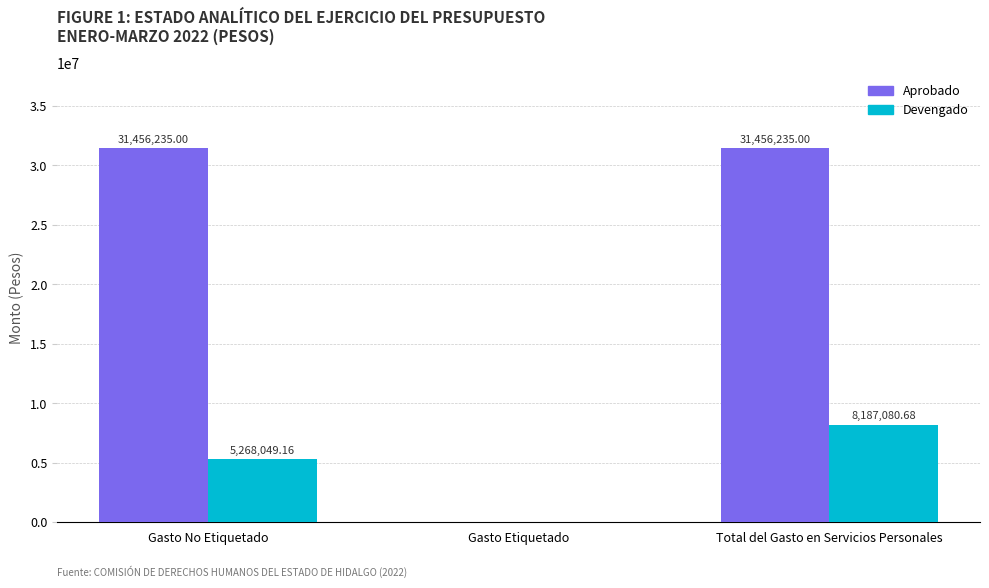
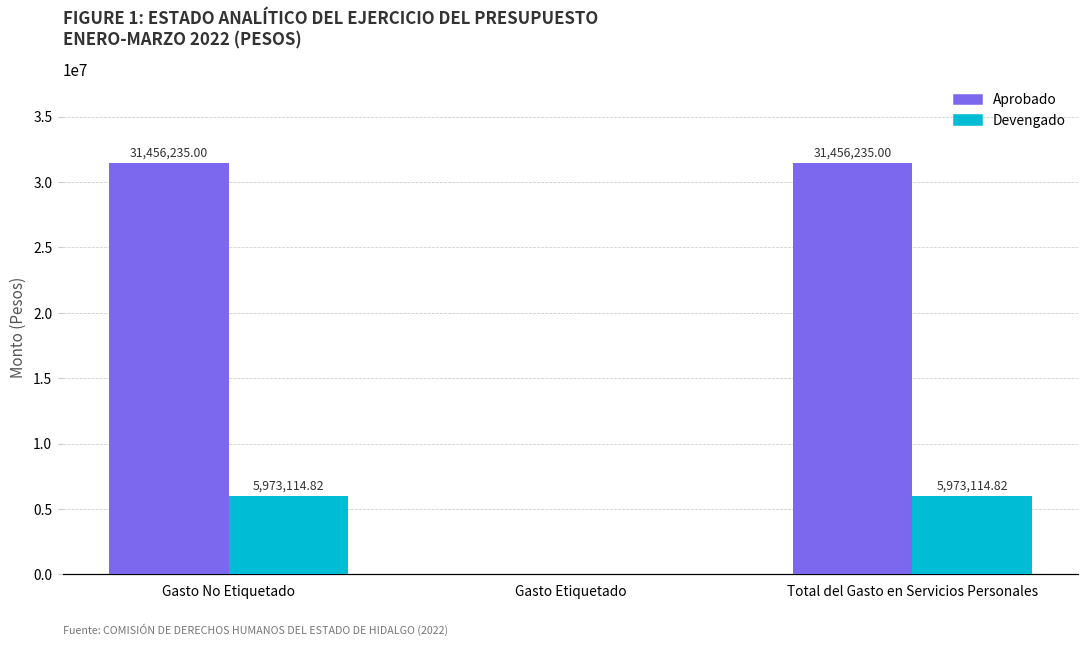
Devengado, Gasto No Etiquetado: 5,268,049.16 -> 5,973,114.82
Devengado, Total del Gasto en Servicios Personales: 8,187,080.68 -> 5,973,114.82
